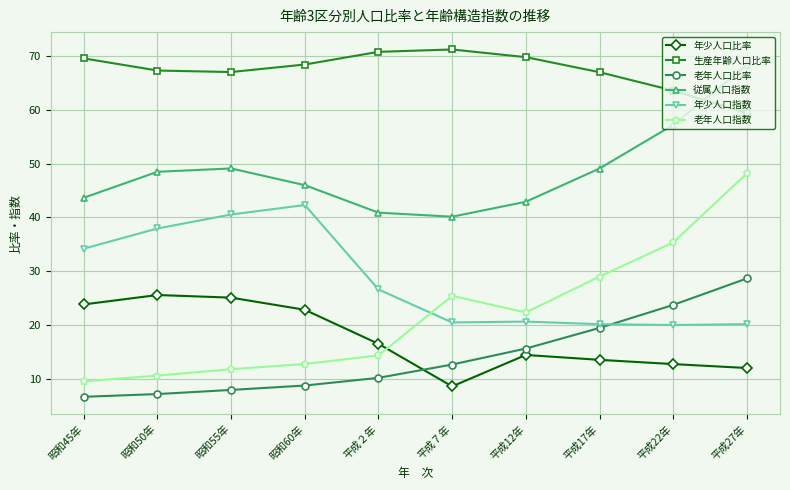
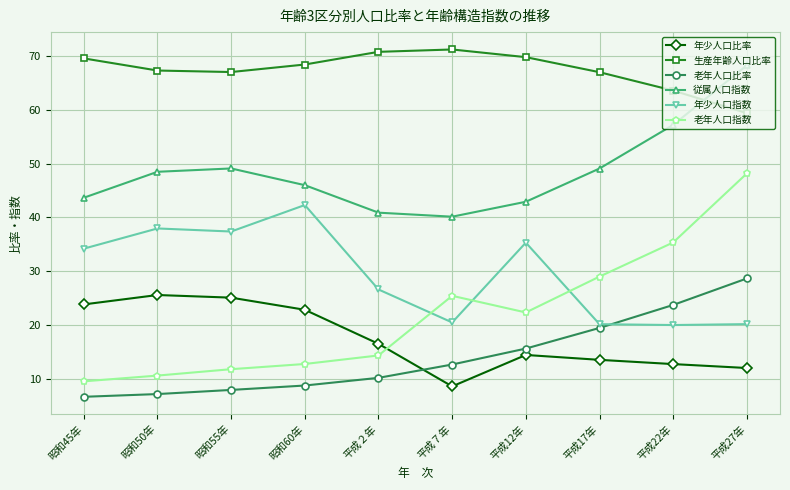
年少人口指数, 昭和55年: 41 -> 37
年少人口指数, 平成12年: 21 -> 35
